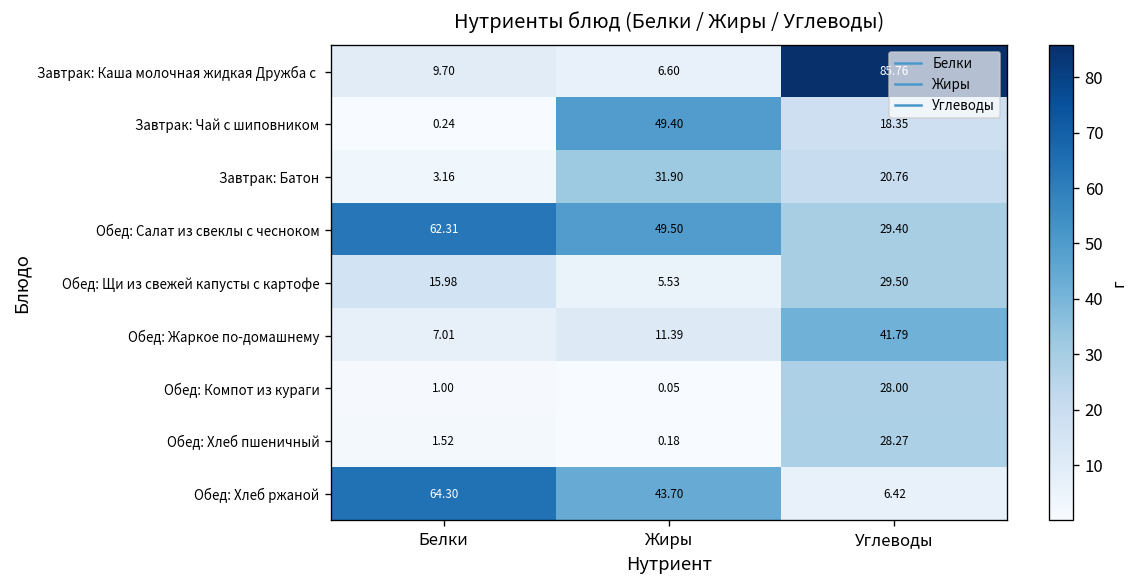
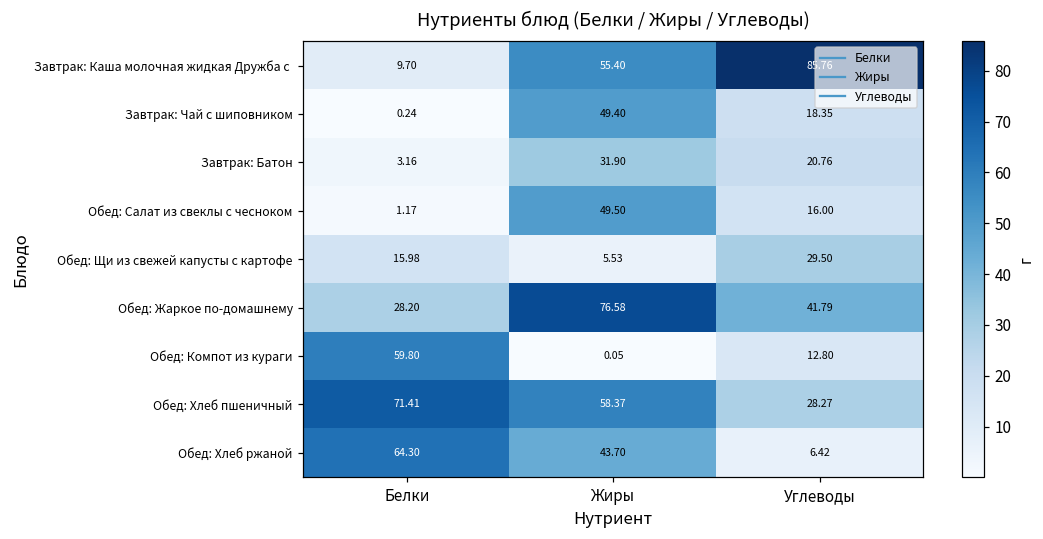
Завтрак: Каша молочная жидкая Дружба с, Жиры: 6.60 -> 55.40
Обед: Салат из свеклы с чесноком, Белки: 62.31 -> 1.17
Обед: Салат из свеклы с чесноком, Углеводы: 29.40 -> 16.00
Обед: Жаркое по-домашнему, Белки: 7.01 -> 28.20
Обед: Жаркое по-домашнему, Жиры: 11.39 -> 76.58
Обед: Компот из кураги, Белки: 1.00 -> 59.80
Обед: Компот из кураги, Углеводы: 28.00 -> 12.80
Обед: Хлеб пшеничный, Белки: 1.52 -> 71.41
Обед: Хлеб пшеничный, Жиры: 0.18 -> 58.37
